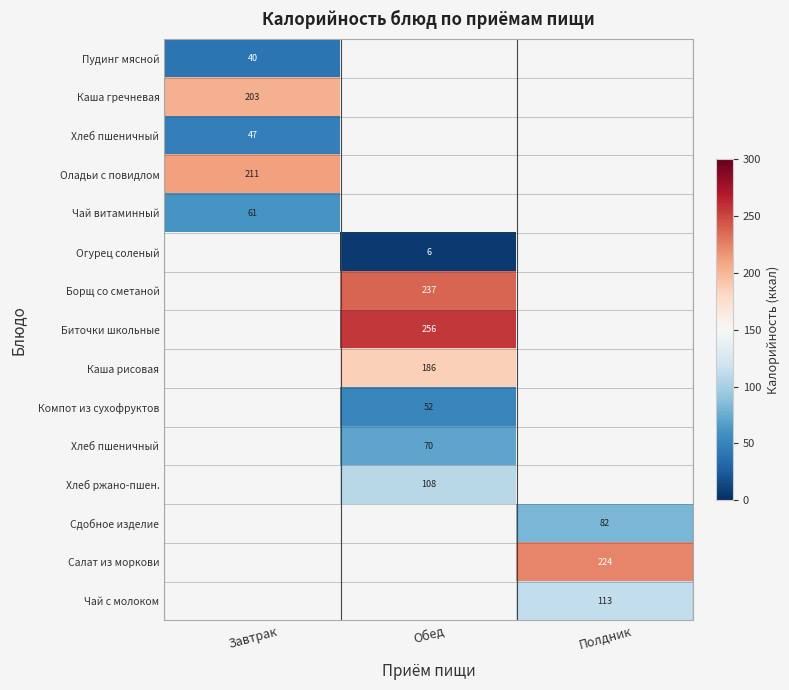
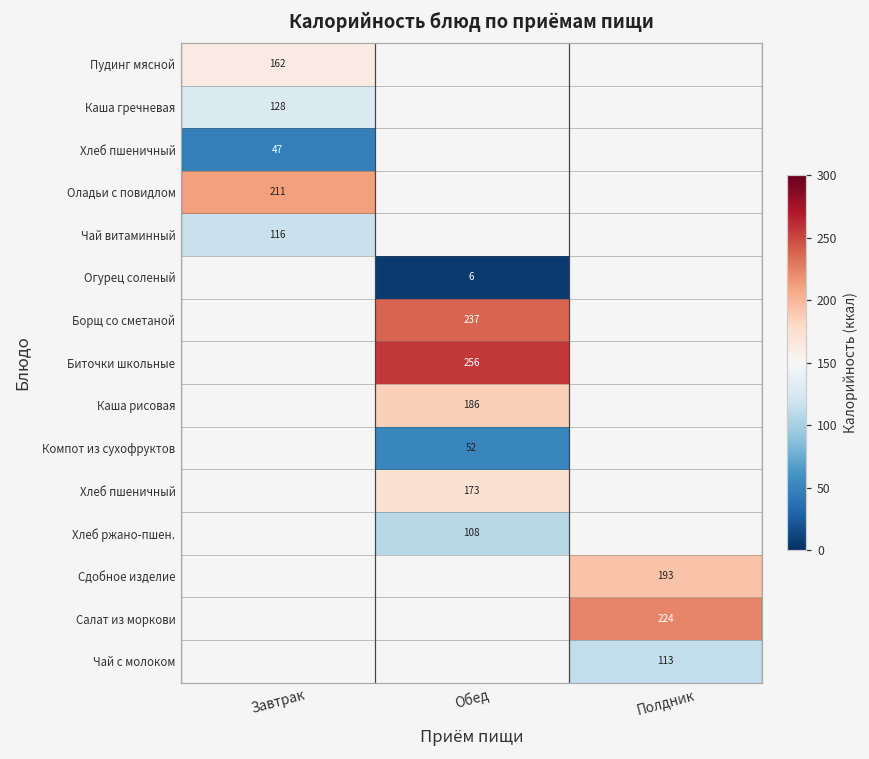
Пудинг мясной, Завтрак: 40 -> 162
Каша гречневая, Завтрак: 203 -> 128
Чай витаминный, Завтрак: 61 -> 116
Хлеб пшеничный, Обед: 70 -> 173
Сдобное изделие, Полдник: 82 -> 193
